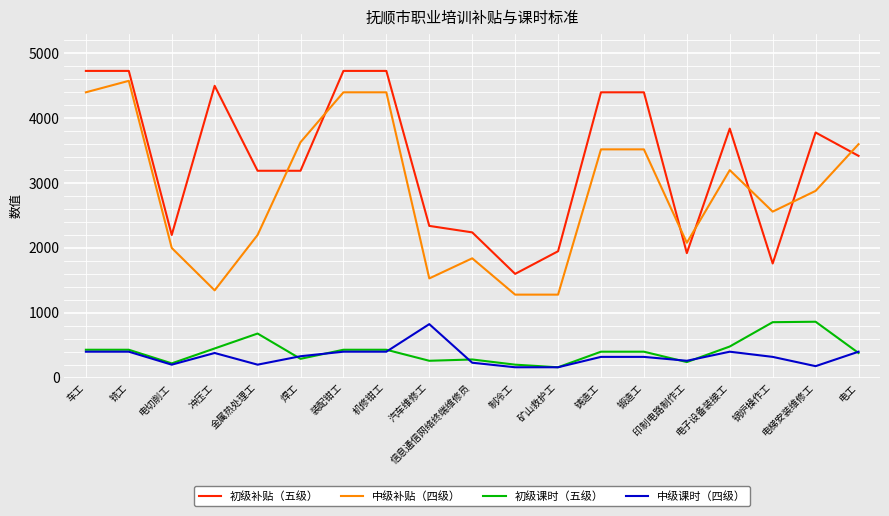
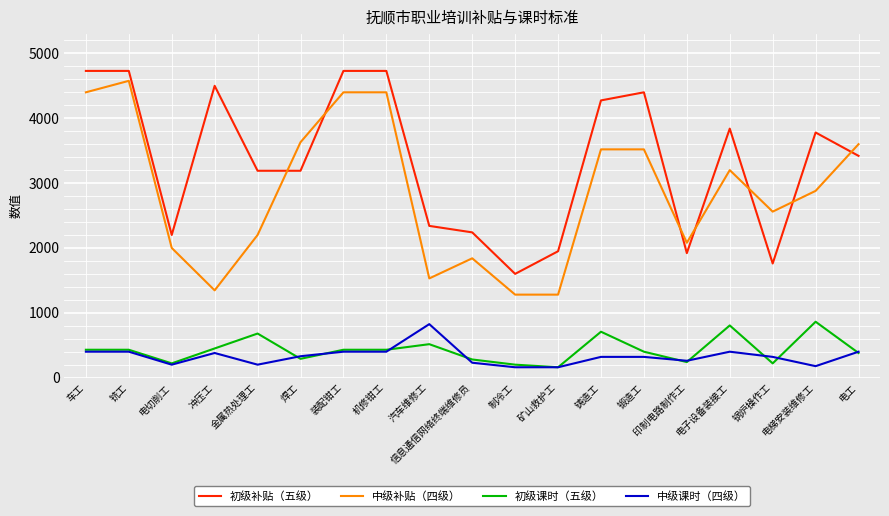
初级课时（五级）, 汽车维修工: 300 -> 500
初级补贴（五级）, 铸造工: 4400 -> 4300
初级课时（五级）, 铸造工: 400 -> 700
初级课时（五级）, 电子设备装接工: 500 -> 800
初级课时（五级）, 锅炉操作工: 900 -> 200
